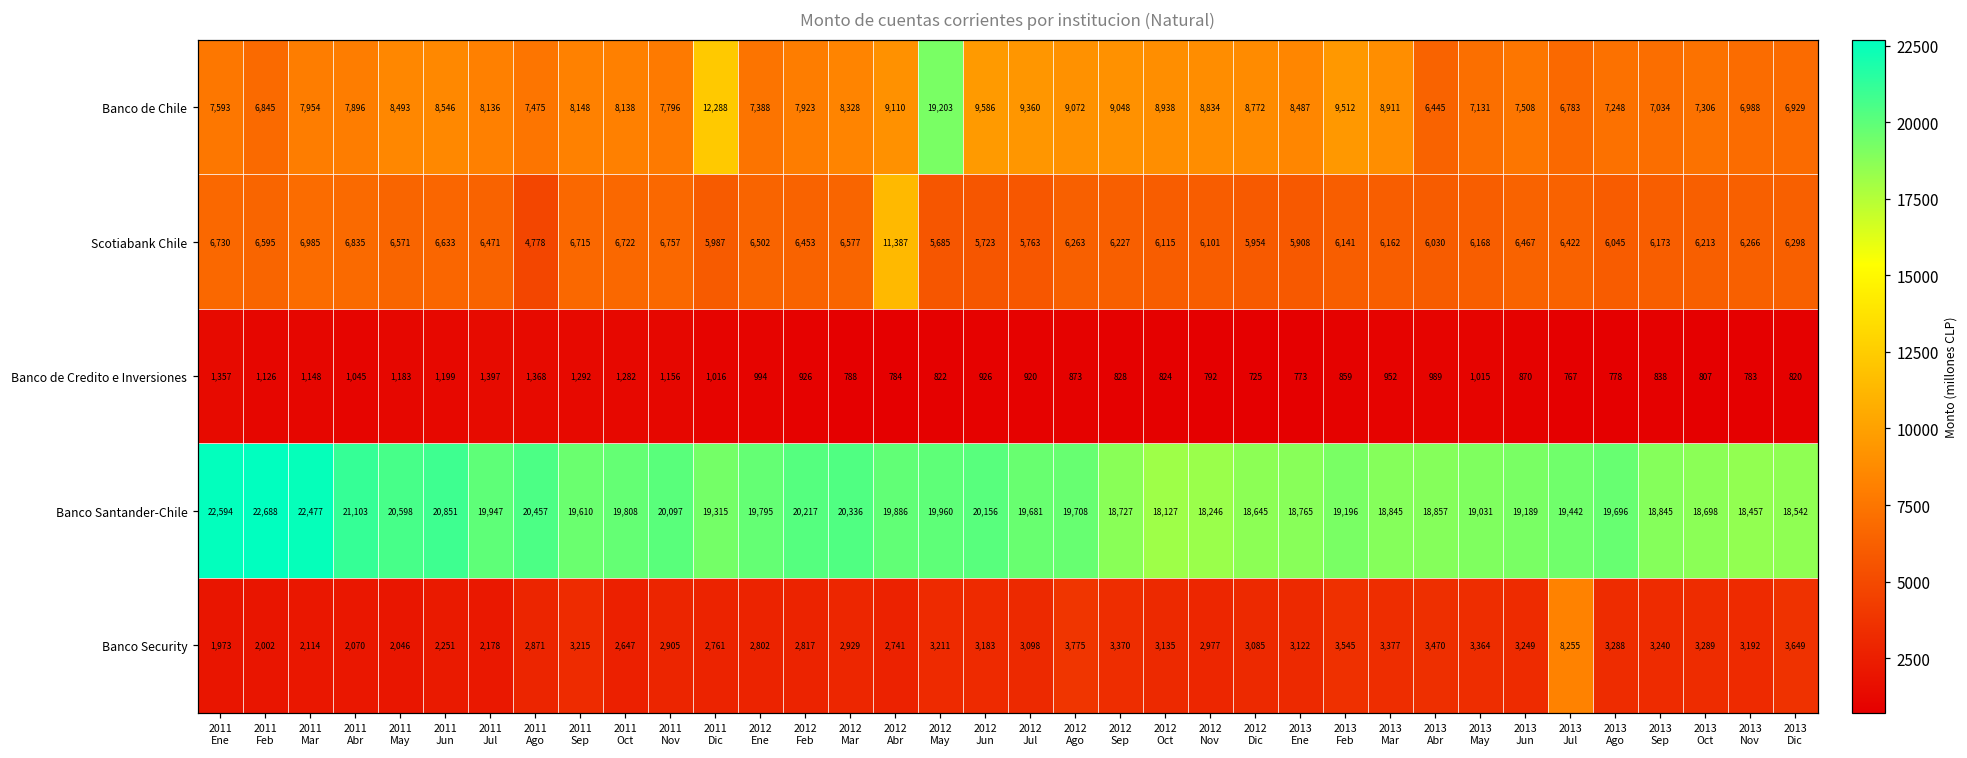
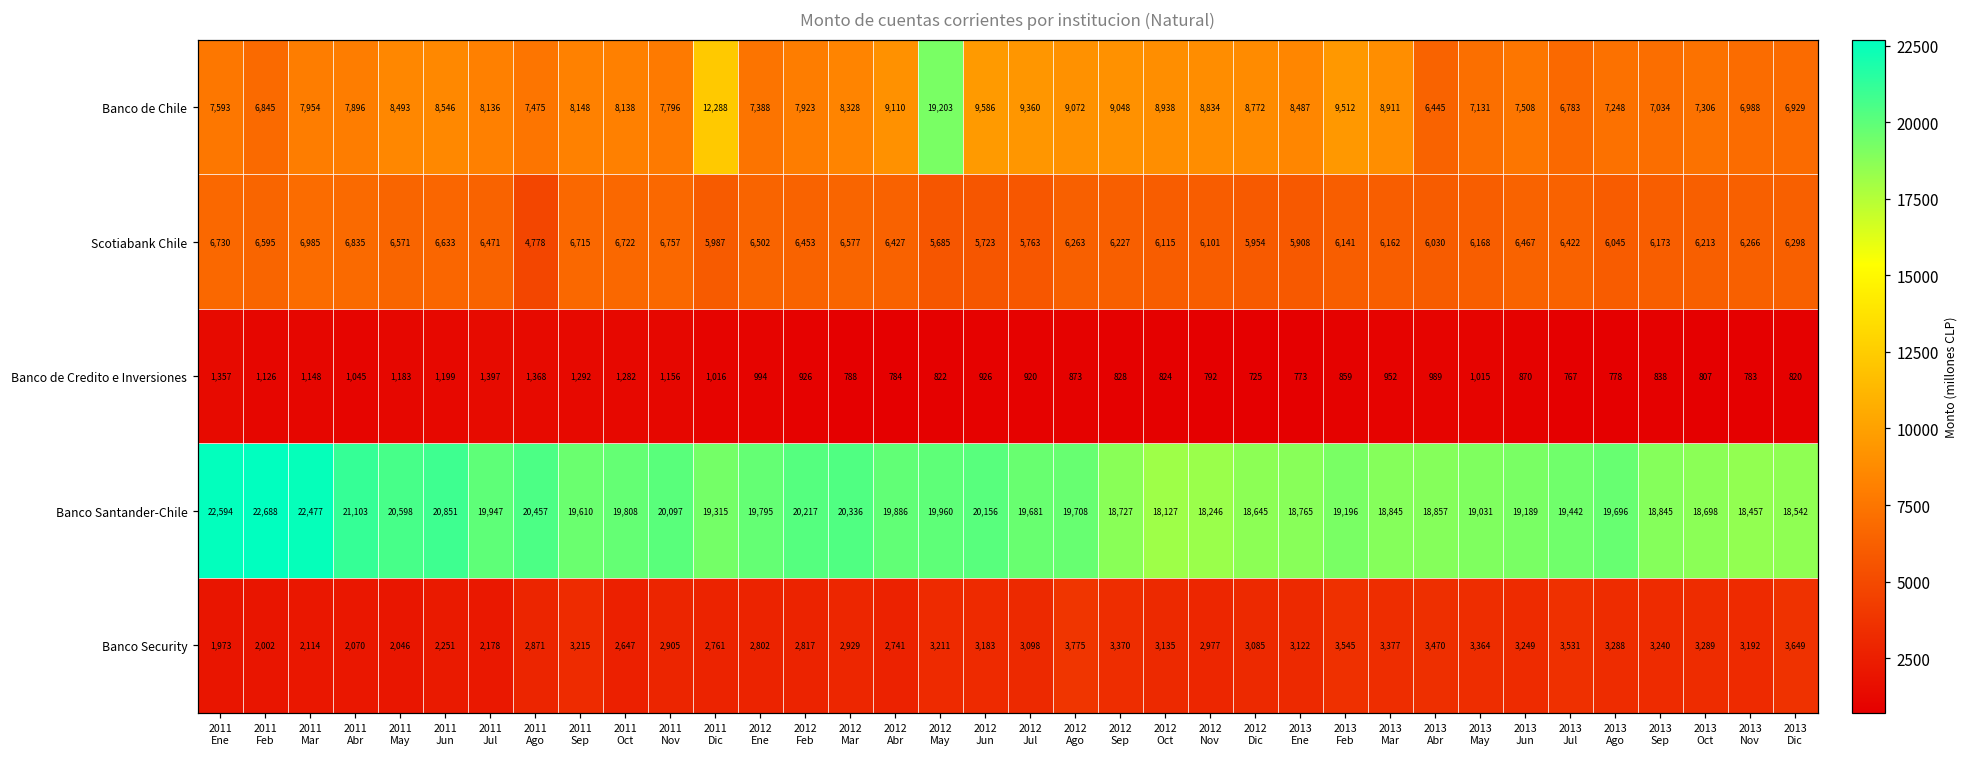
Scotiabank Chile, 2012 Abr: 11,387 -> 6,427
Banco Security, 2013 Jul: 8,255 -> 3,531
